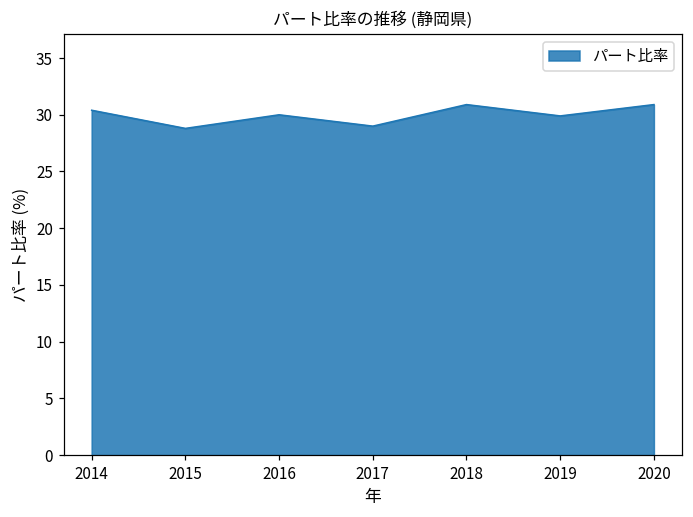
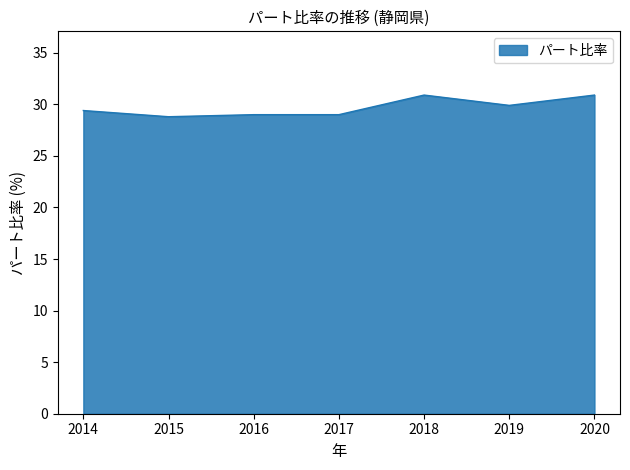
2014: 30.4 -> 29.4
2016: 30 -> 29
